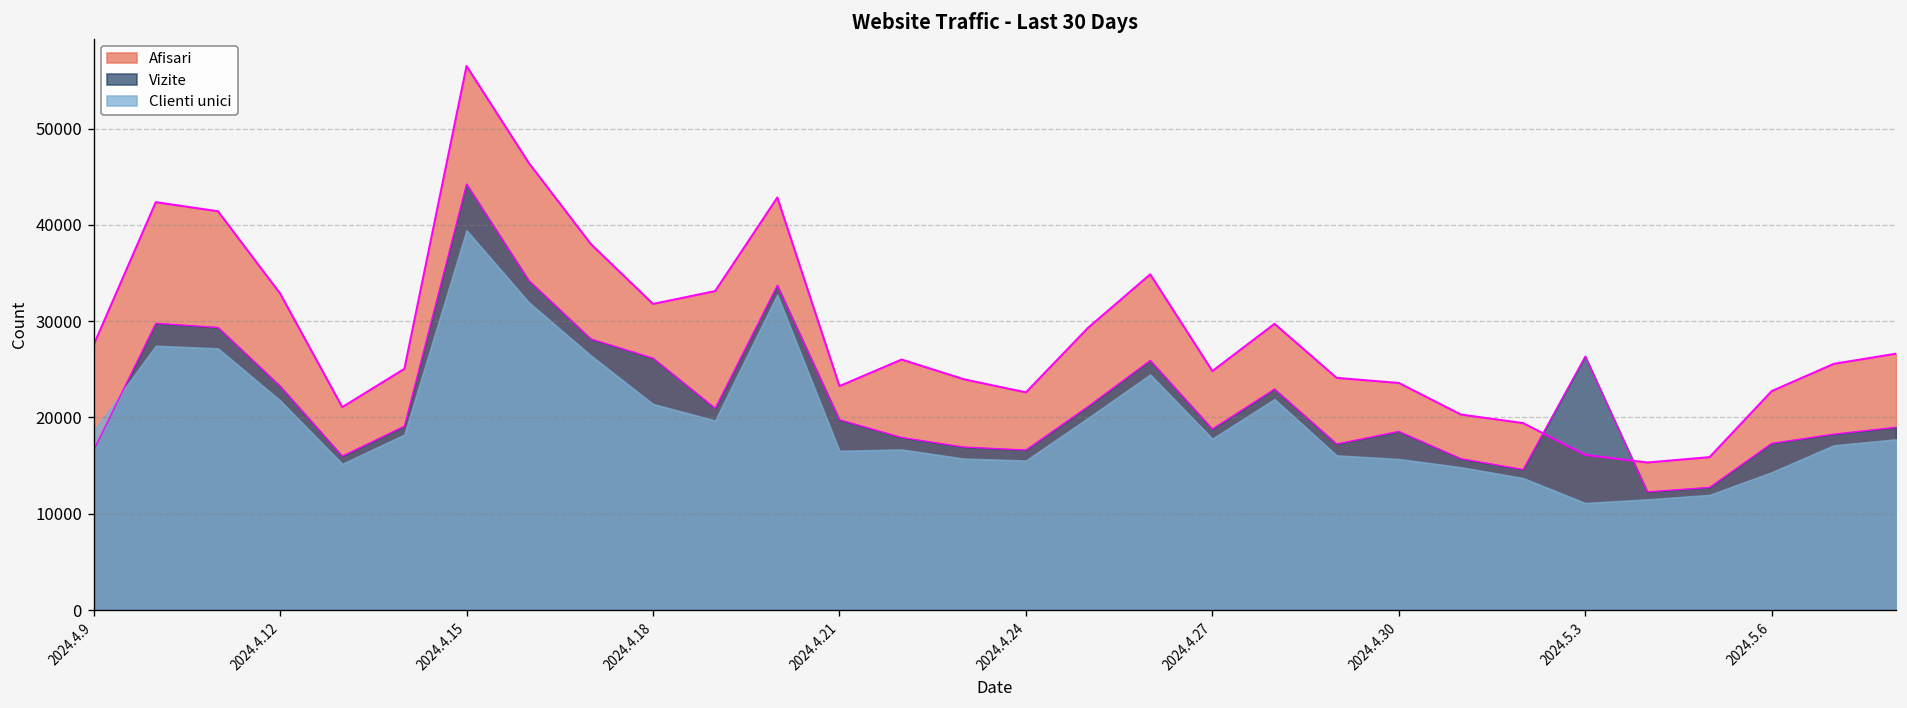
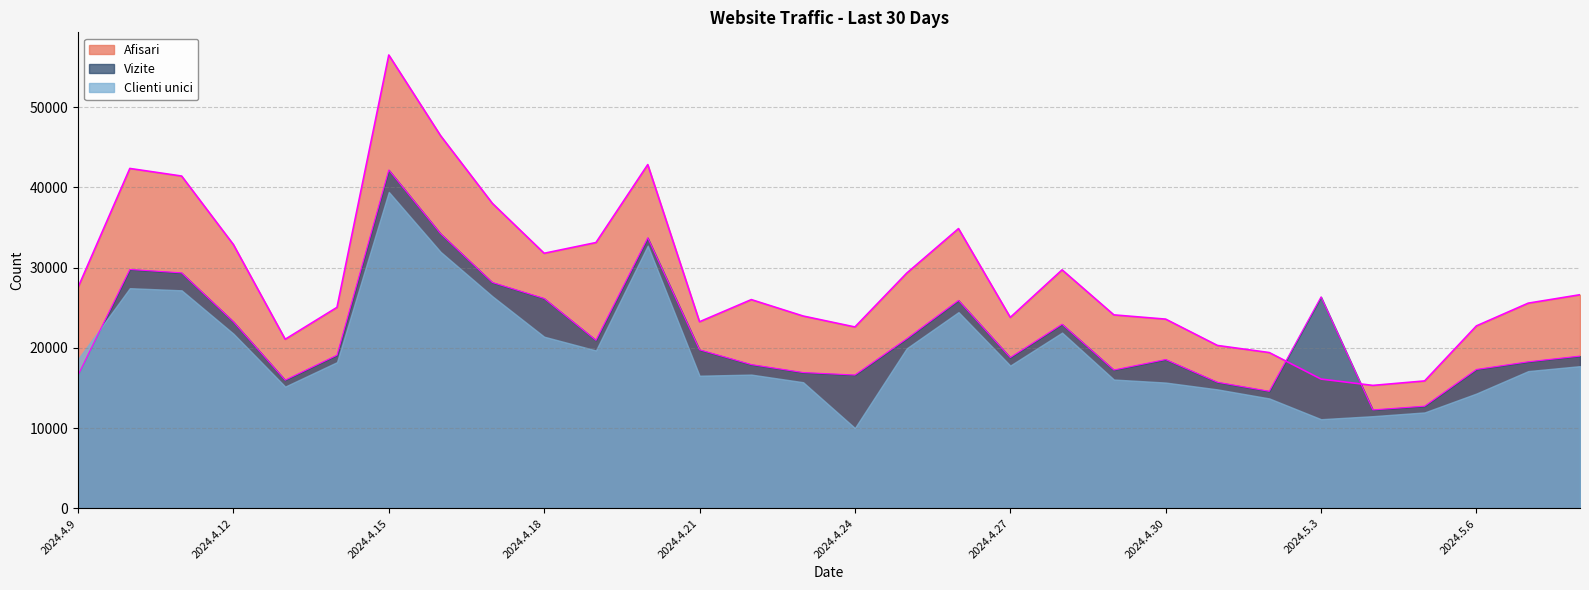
Vizite, 2024.4.15: 44000 -> 42000
Clienti unici, 2024.4.24: 16000 -> 10000
Afisari, 2024.4.27: 25000 -> 24000
